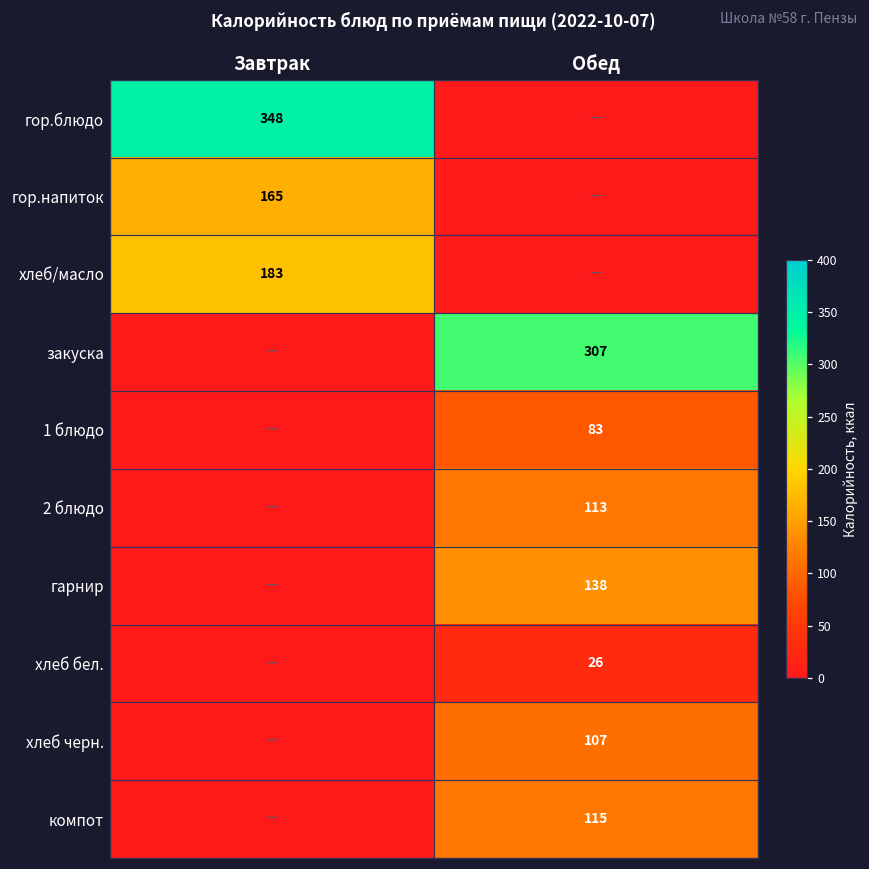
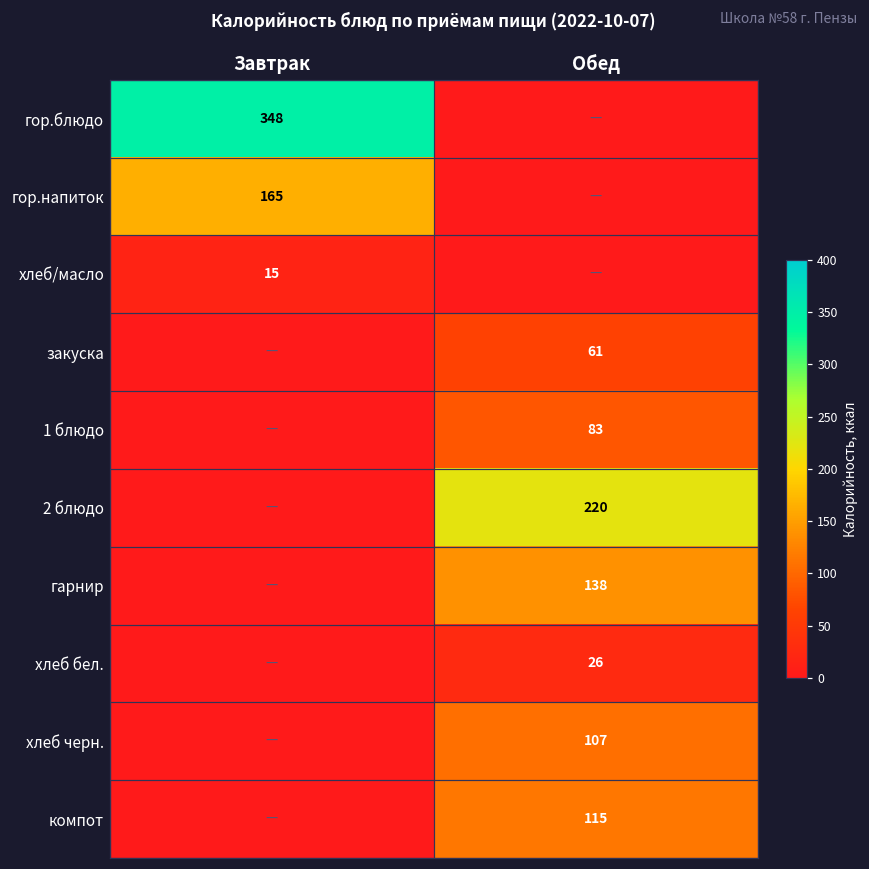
хлеб/масло, Завтрак: 183 -> 15
закуска, Обед: 307 -> 61
2 блюдо, Обед: 113 -> 220
